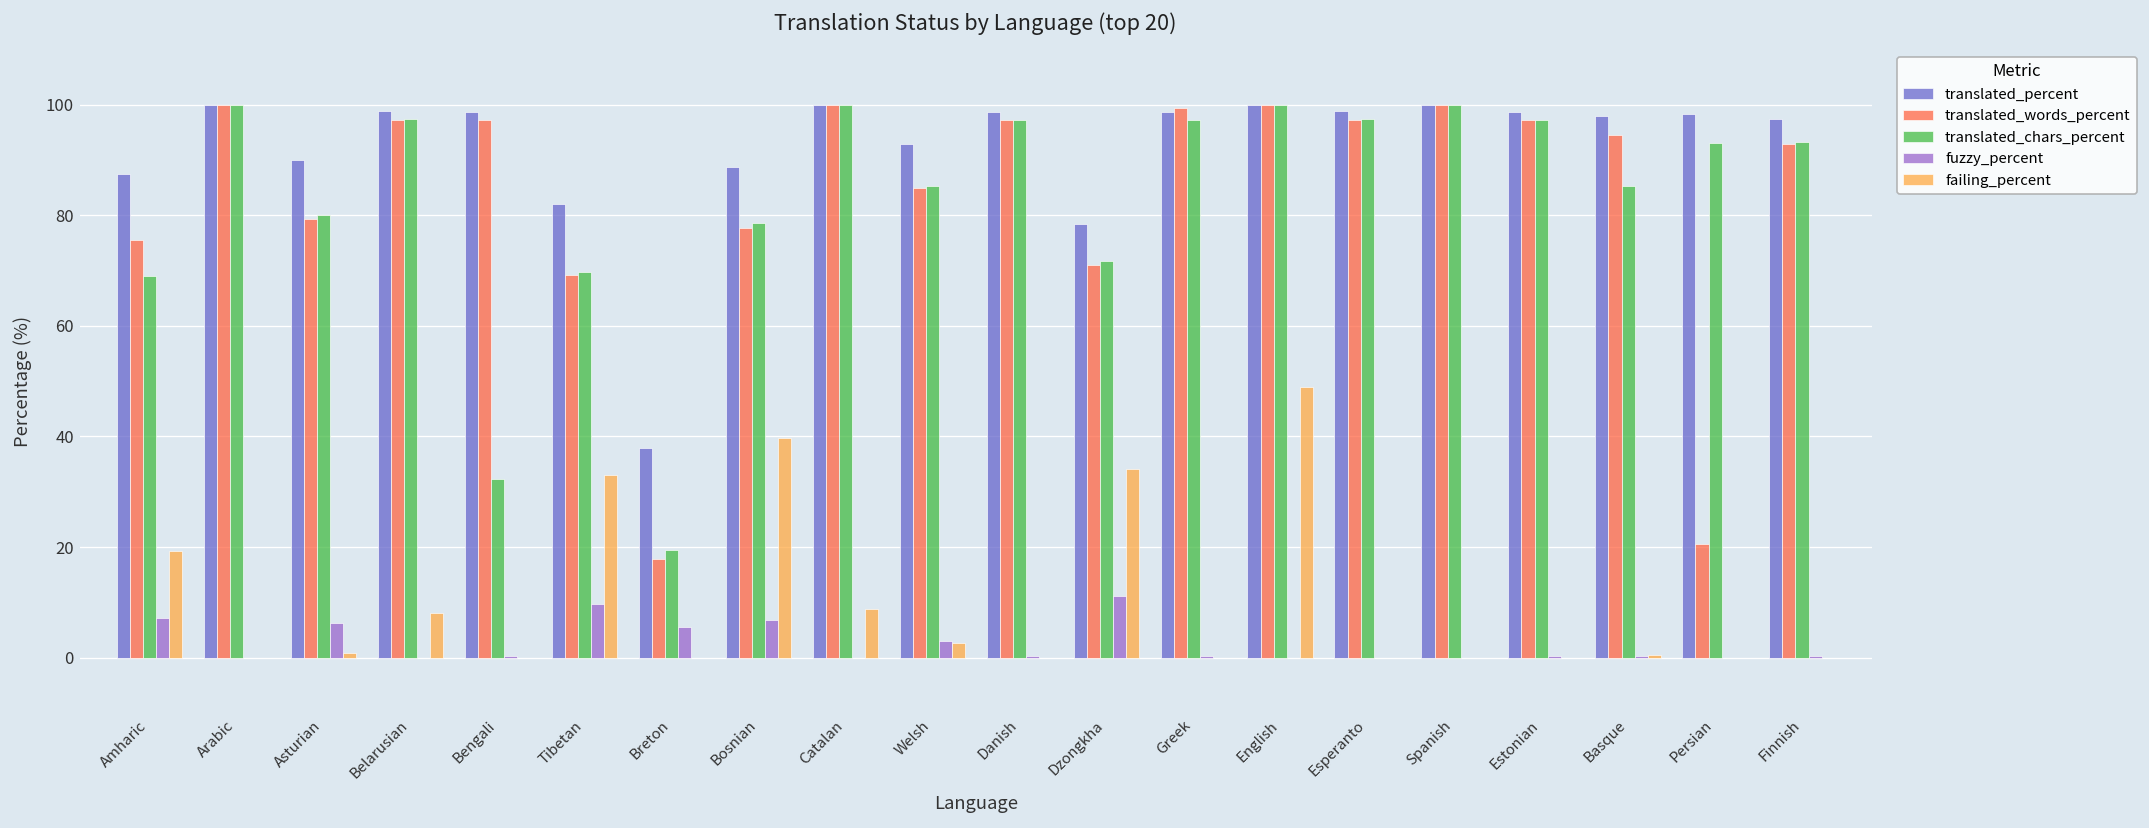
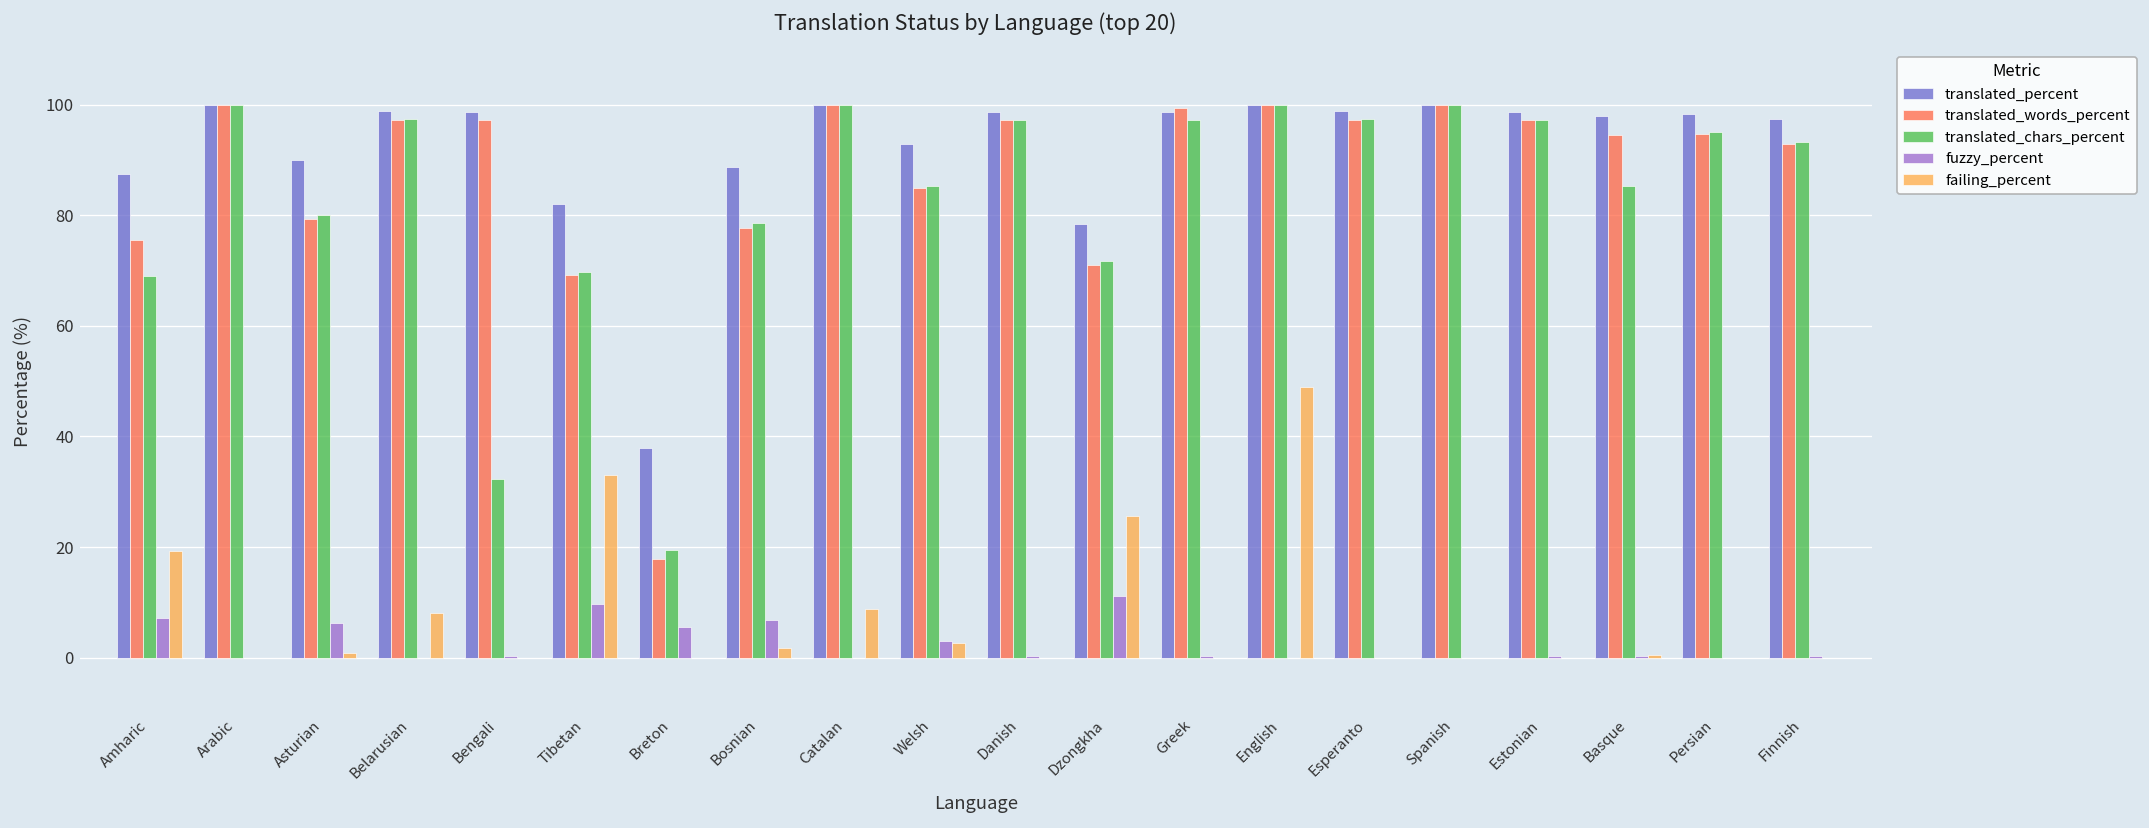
failing_percent, Bosnian: 40 -> 2
failing_percent, Dzongkha: 34 -> 26
translated_words_percent, Persian: 21 -> 95
translated_chars_percent, Persian: 93 -> 95
